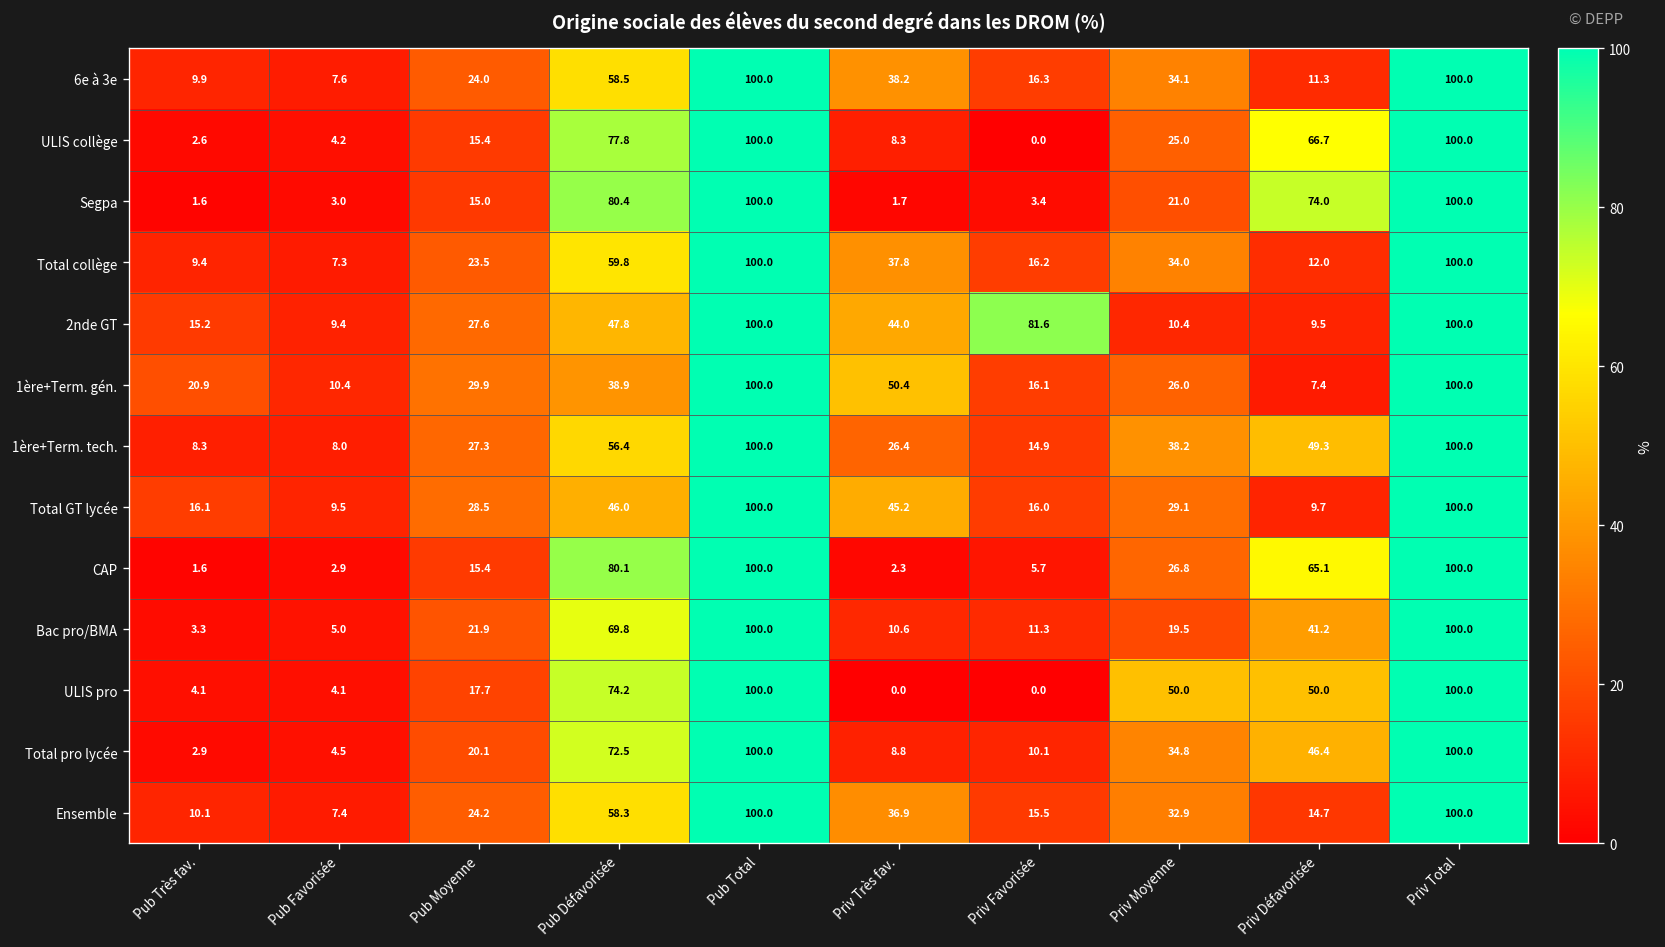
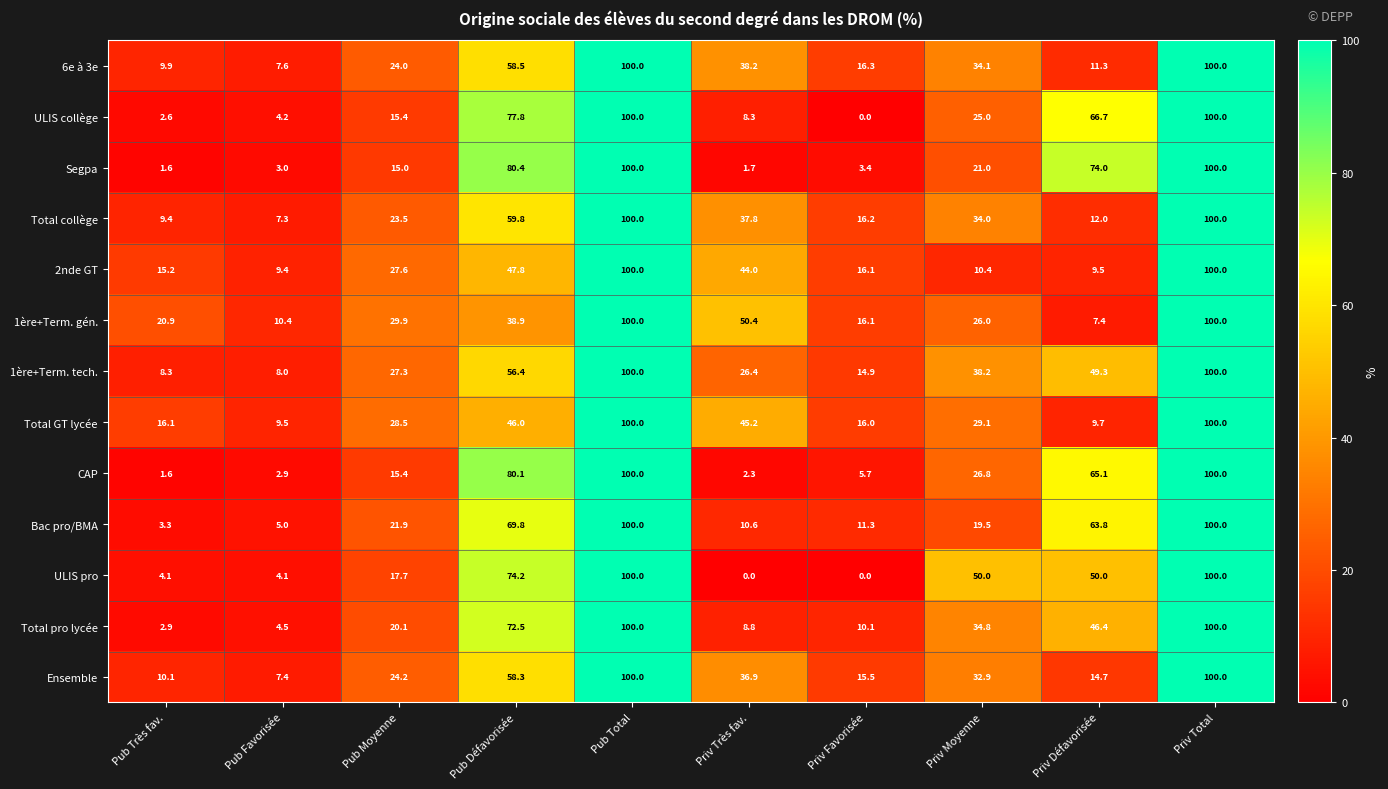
2nde GT, Priv Favorisée: 81.6 -> 16.1
Bac pro/BMA, Priv Défavorisée: 41.2 -> 63.8
